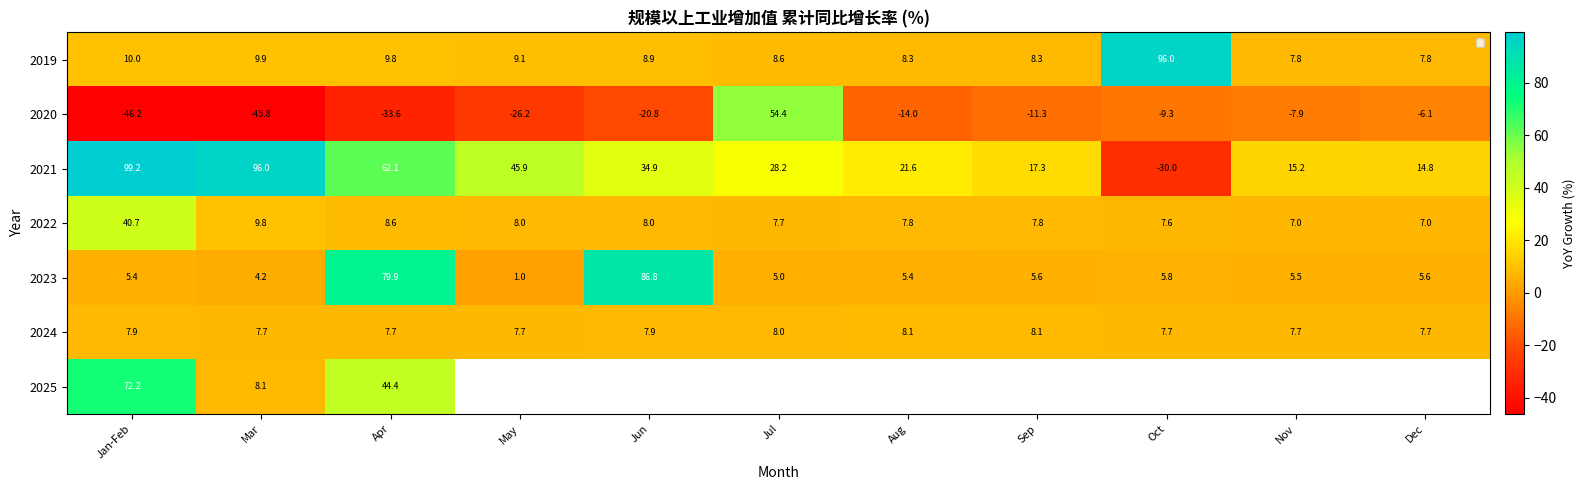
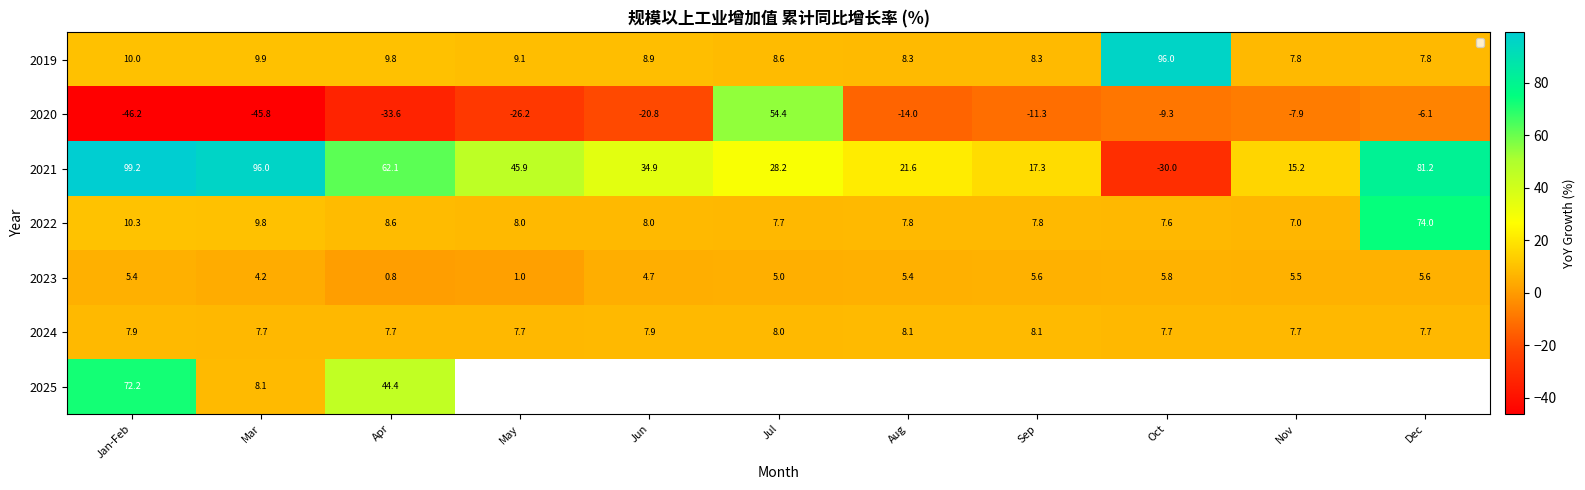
2021, Dec: 14.8 -> 81.2
2022, Jan-Feb: 40.7 -> 10.3
2022, Dec: 7.0 -> 74.0
2023, Apr: 79.9 -> 0.8
2023, Jun: 86.8 -> 4.7
